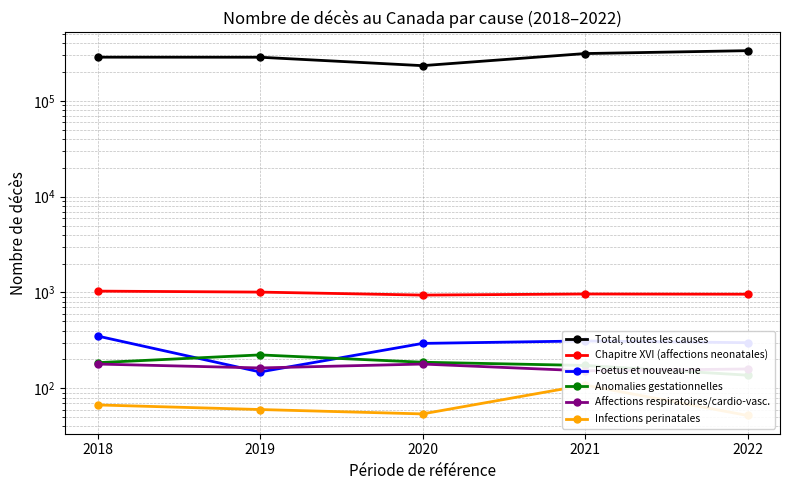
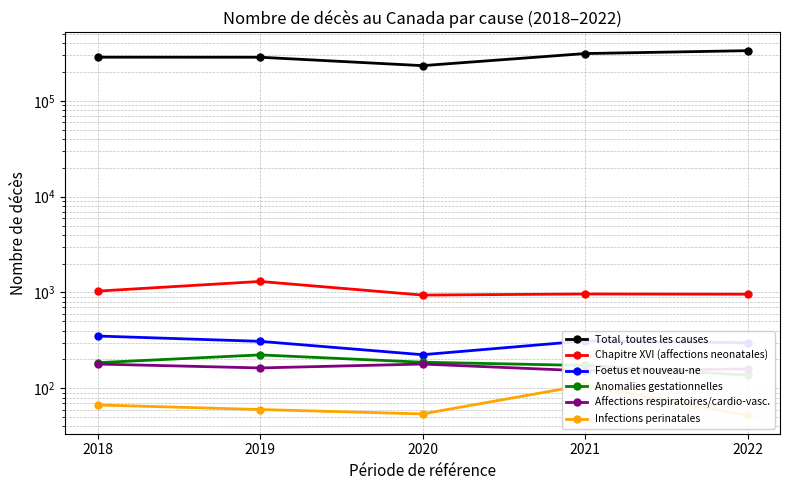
Chapitre XVI (affections neonatales), 2019: 1000 -> 1300
Foetus et nouveau-ne, 2019: 150 -> 310
Foetus et nouveau-ne, 2020: 290 -> 220
